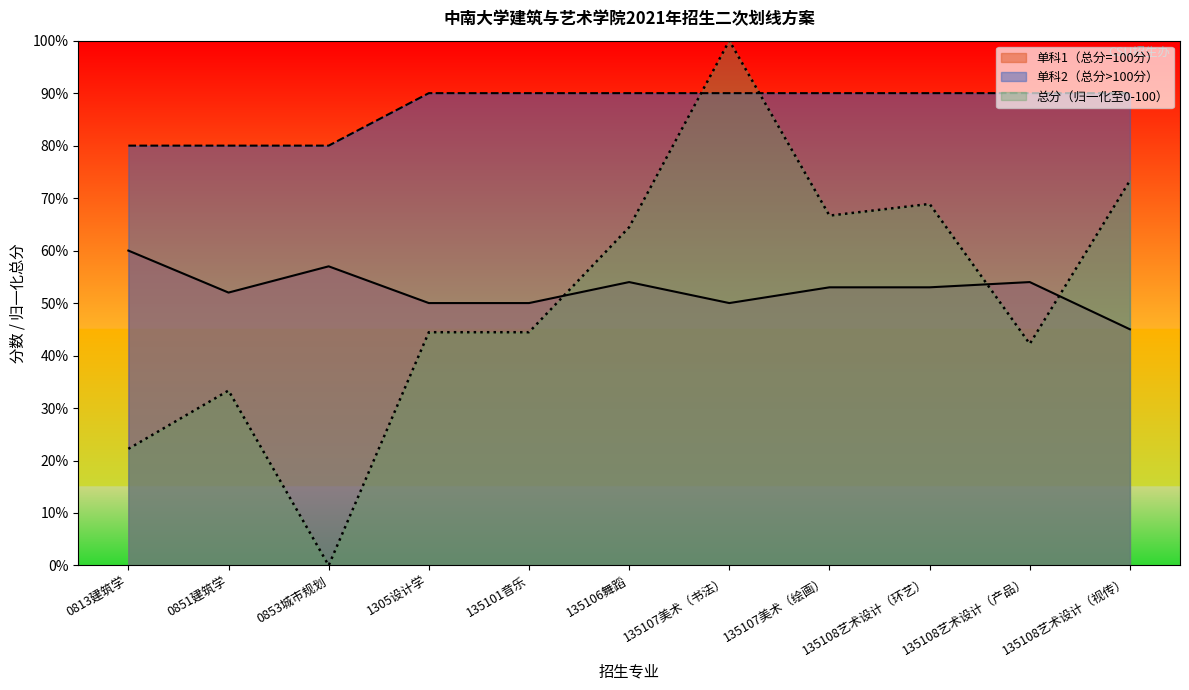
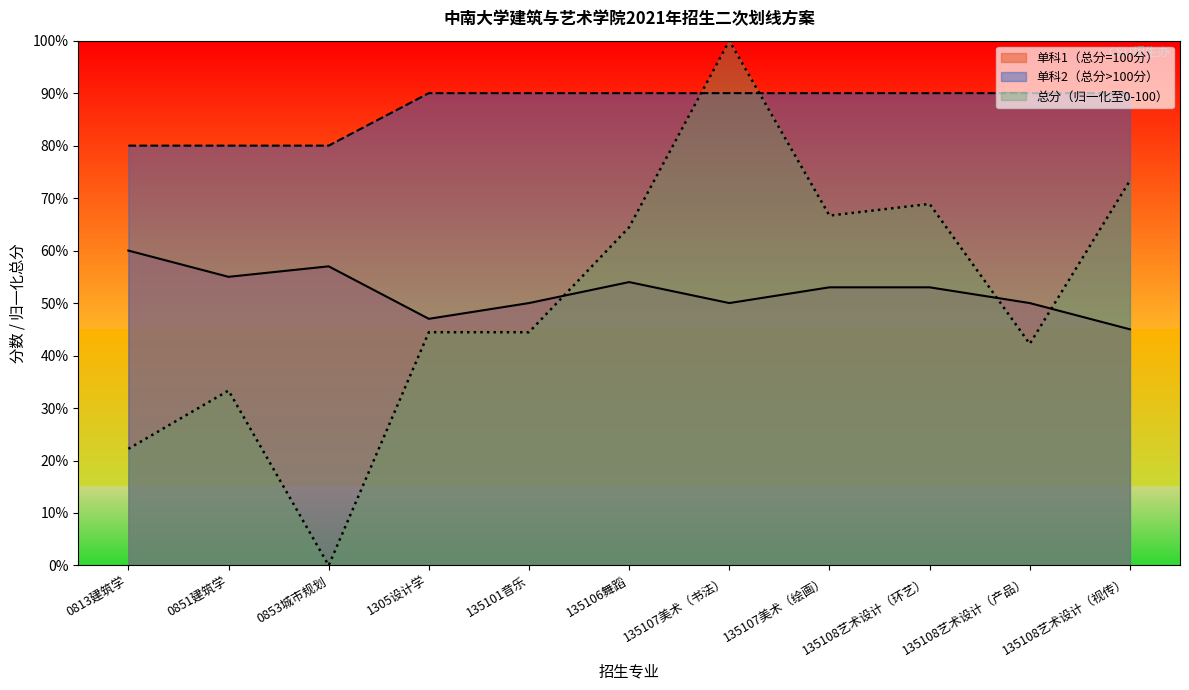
单科1（总分=100分）, 0851建筑学: 52% -> 55%
单科1（总分=100分）, 1305设计学: 50% -> 47%
单科1（总分=100分）, 135108艺术设计（产品）: 54% -> 50%
